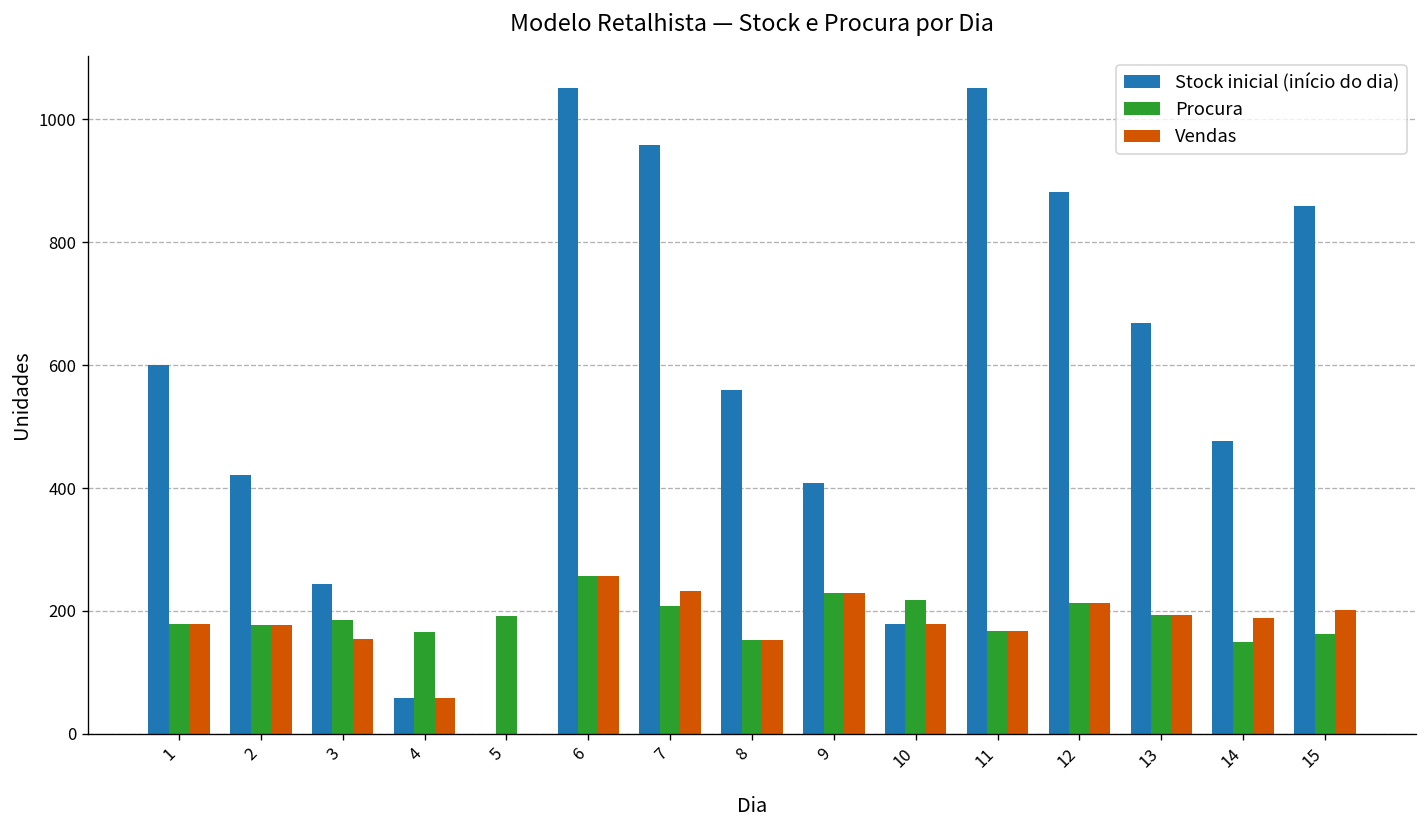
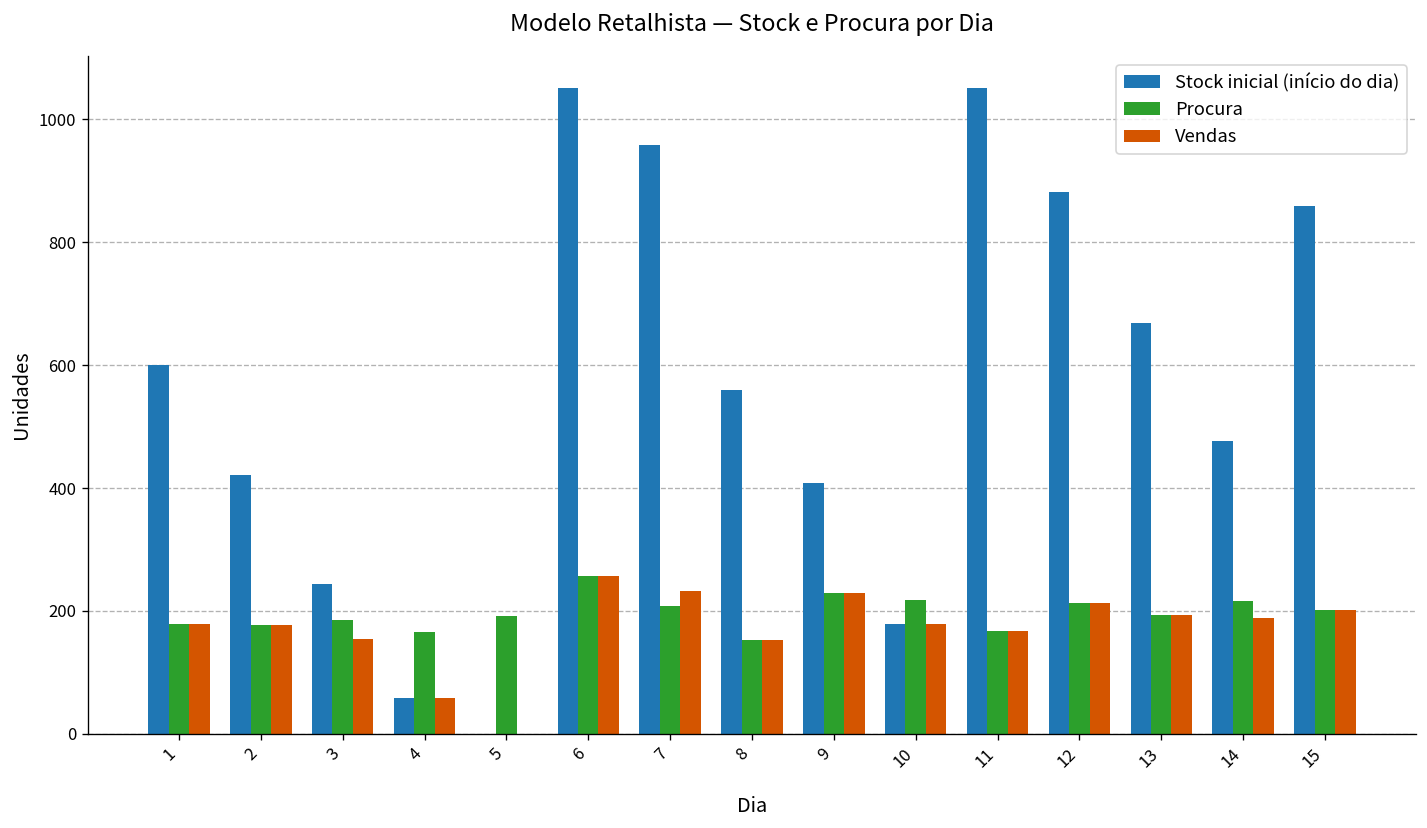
Procura, 14: 150 -> 220
Procura, 15: 160 -> 200
